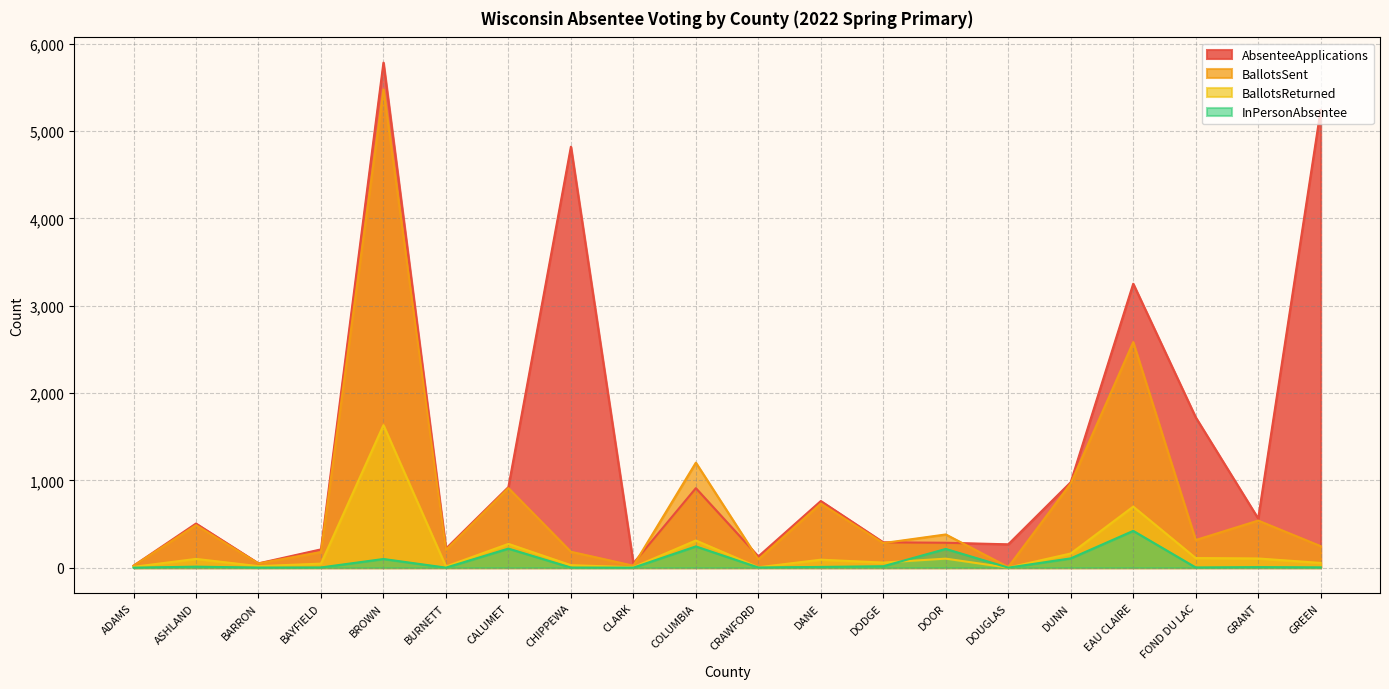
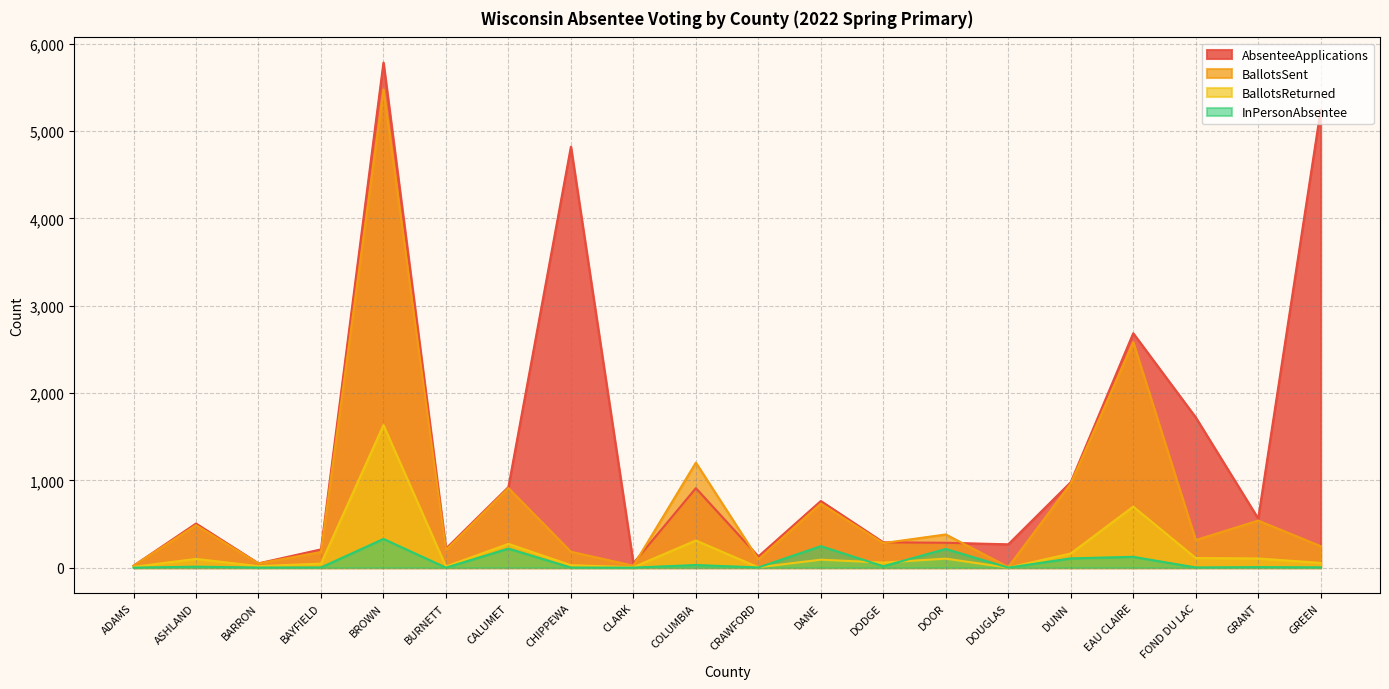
InPersonAbsentee, BROWN: 100 -> 300
InPersonAbsentee, COLUMBIA: 200 -> 0
InPersonAbsentee, DANE: 0 -> 200
AbsenteeApplications, EAU CLAIRE: 3,300 -> 2,700
InPersonAbsentee, EAU CLAIRE: 400 -> 100
